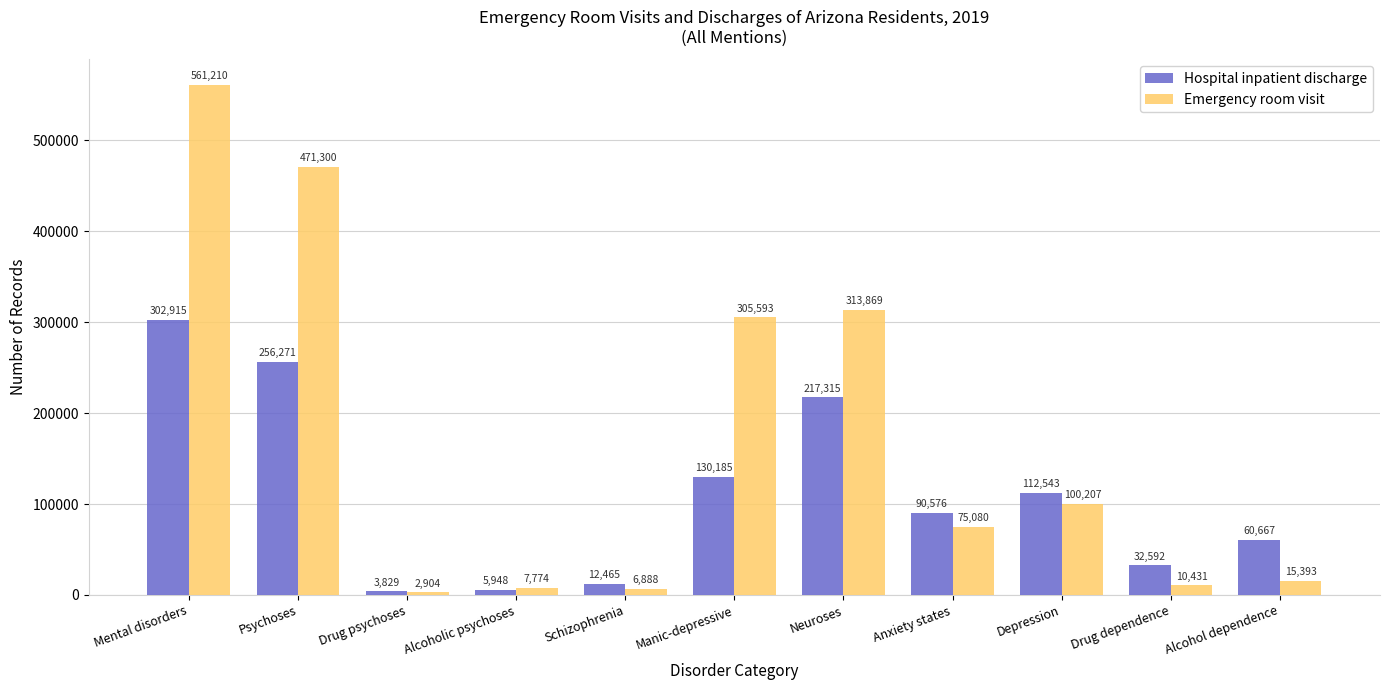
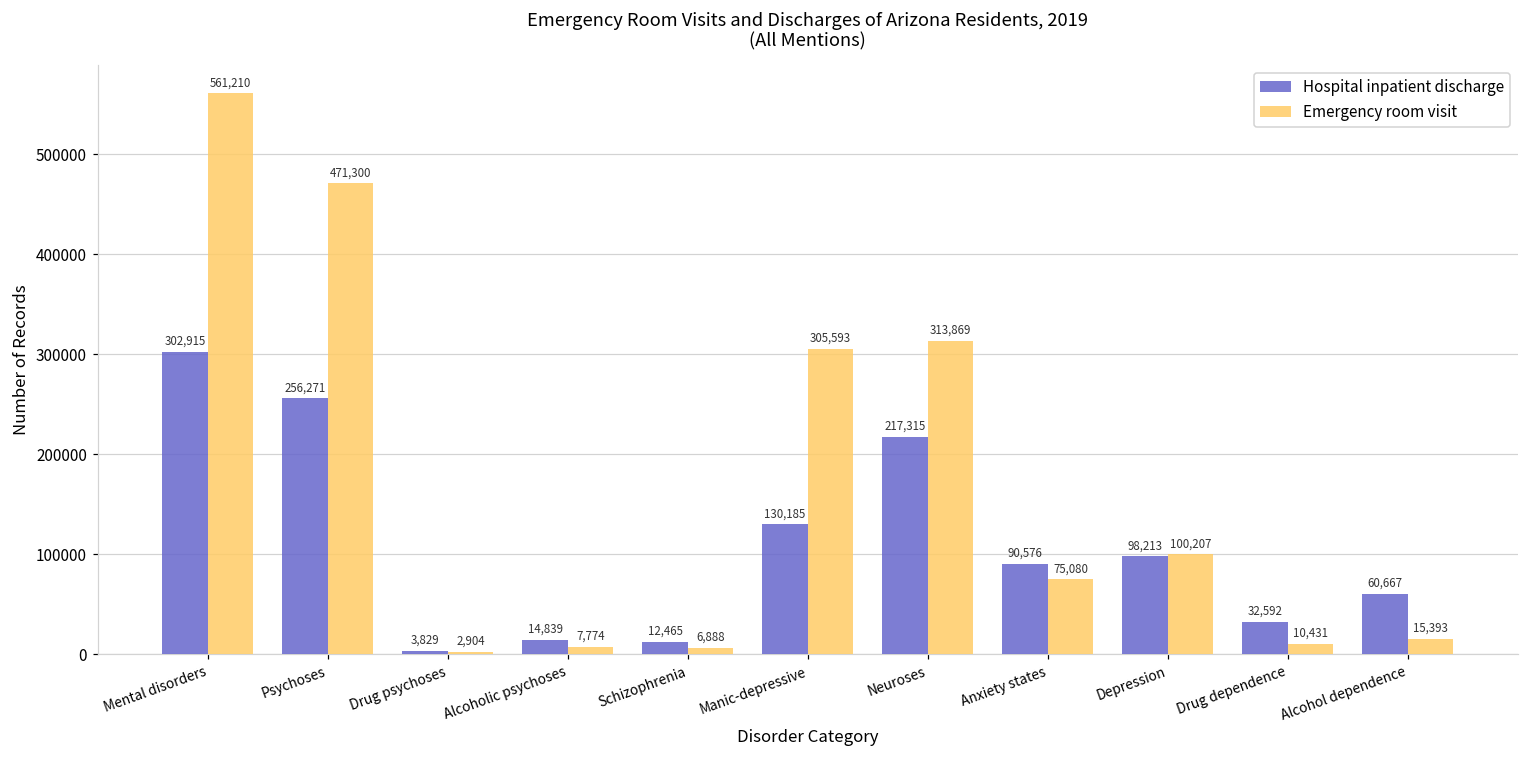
Hospital inpatient discharge, Alcoholic psychoses: 5,948 -> 14,839
Hospital inpatient discharge, Depression: 112,543 -> 98,213
